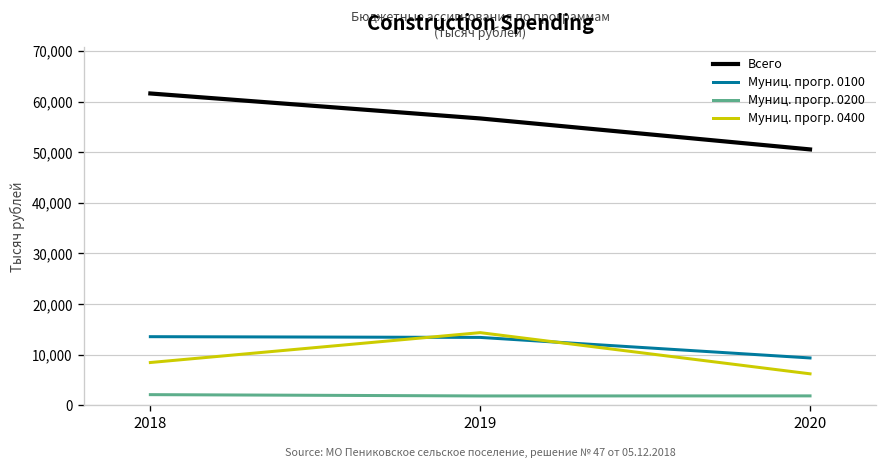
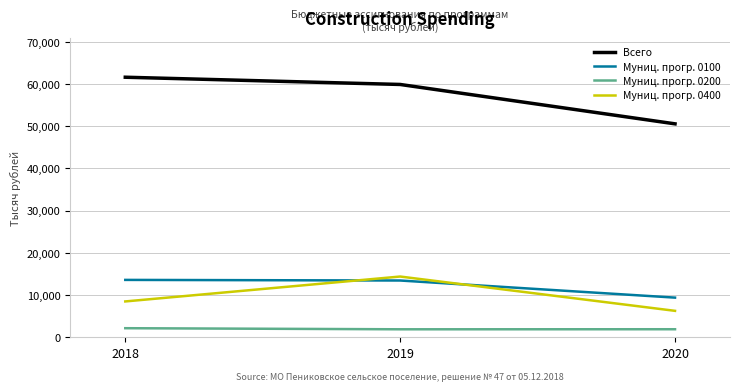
Всего, 2019: 57,000 -> 60,000
